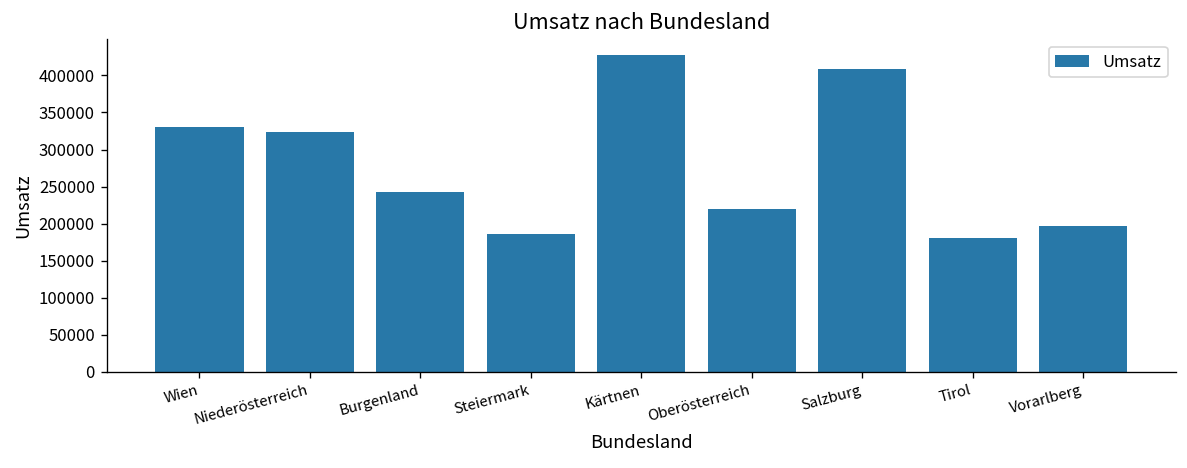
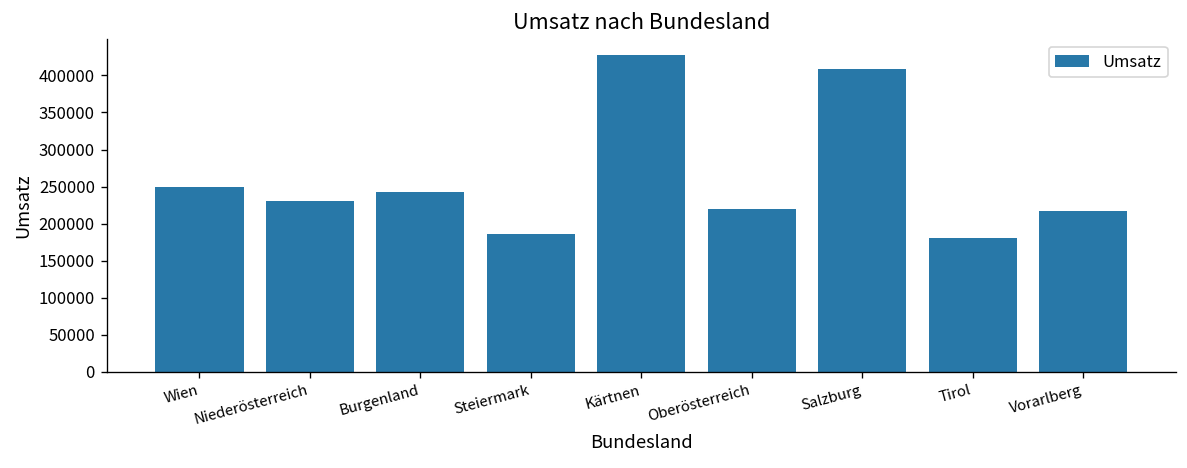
Wien: 330000 -> 250000
Niederösterreich: 320000 -> 230000
Vorarlberg: 200000 -> 220000
